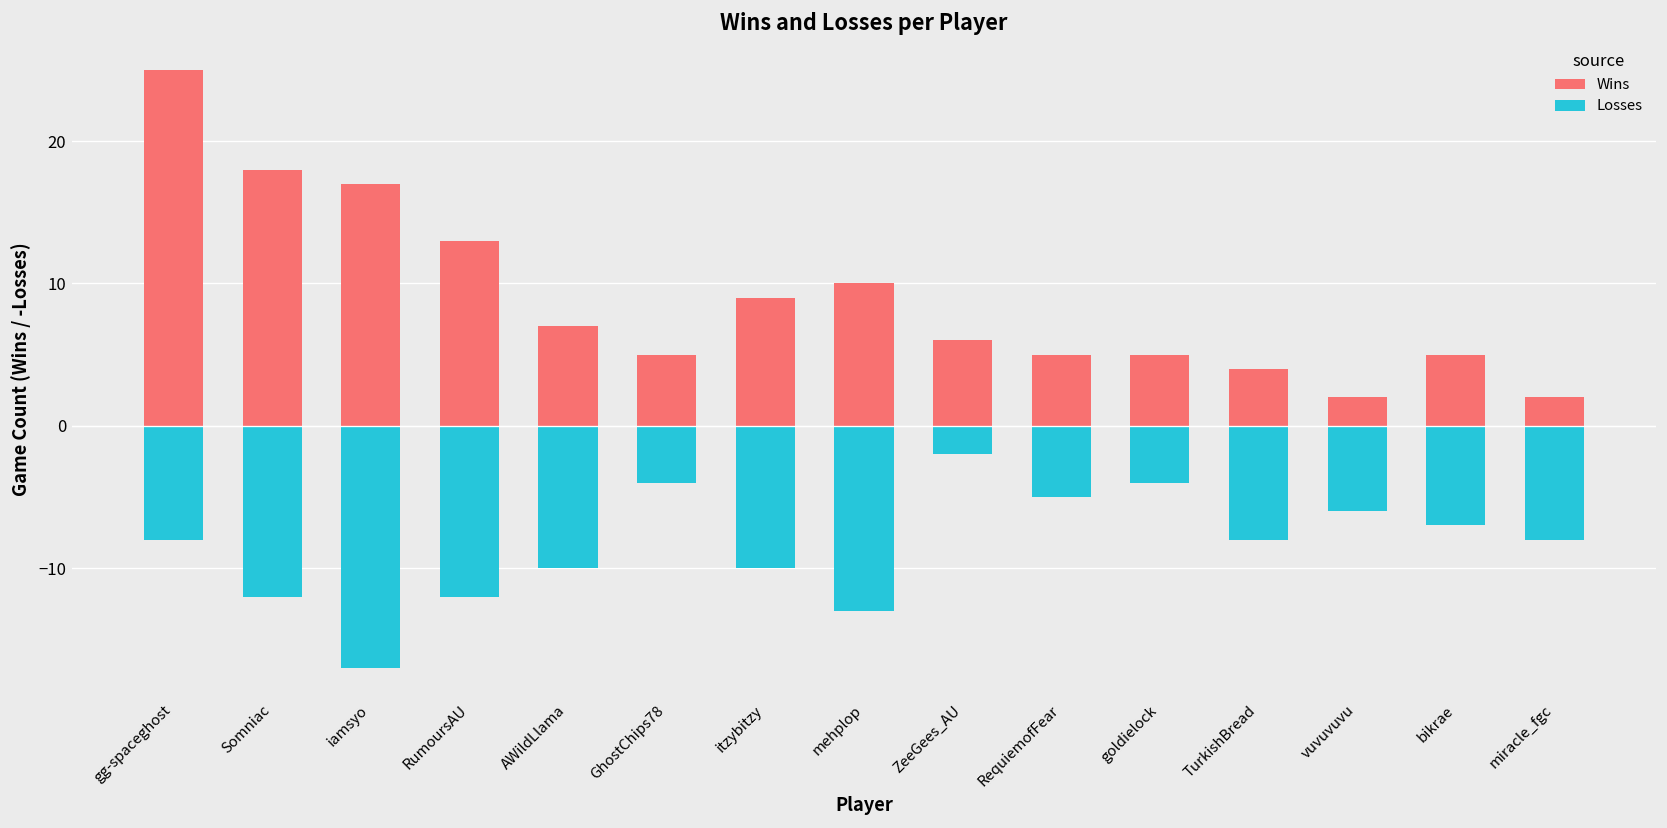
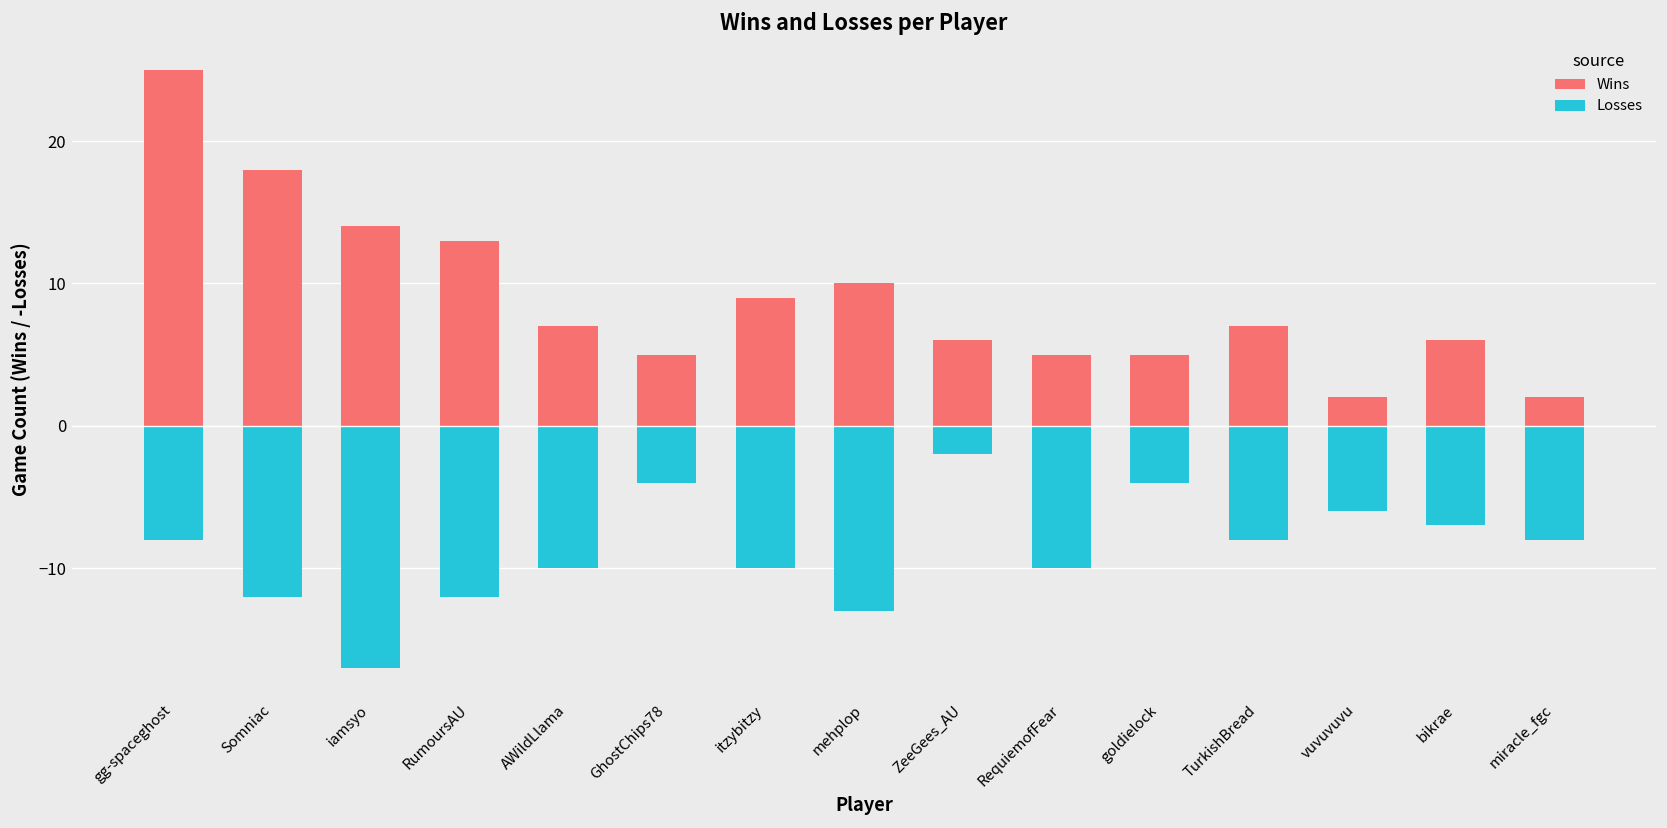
Wins, iamsyo: 17 -> 14
Losses, RequiemofFear: -5.0 -> -10.0
Wins, TurkishBread: 4 -> 7
Wins, bikrae: 5 -> 6
